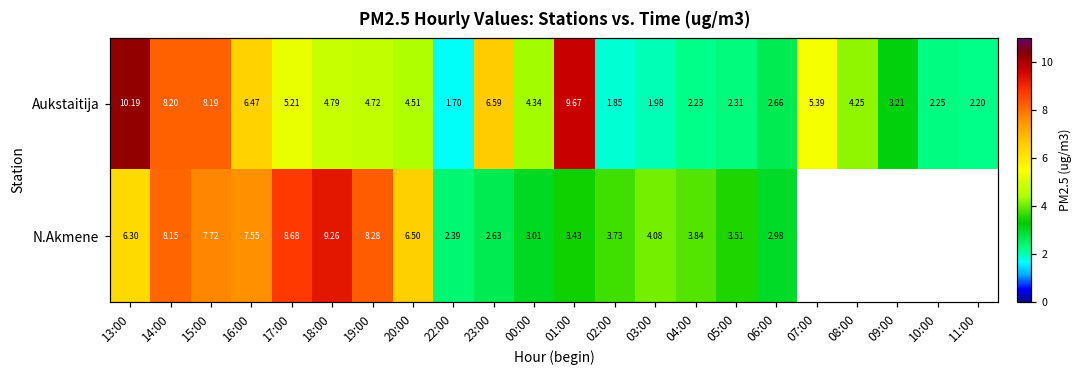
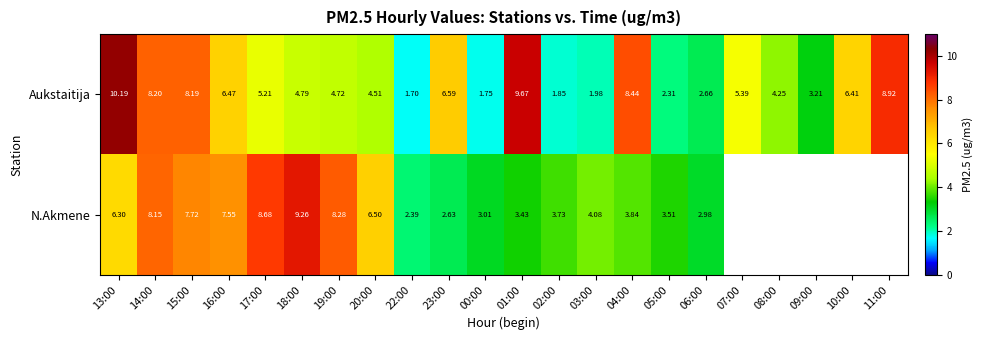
Aukstaitija, 00:00: 4.34 -> 1.75
Aukstaitija, 04:00: 2.23 -> 8.44
Aukstaitija, 10:00: 2.25 -> 6.41
Aukstaitija, 11:00: 2.20 -> 8.92
